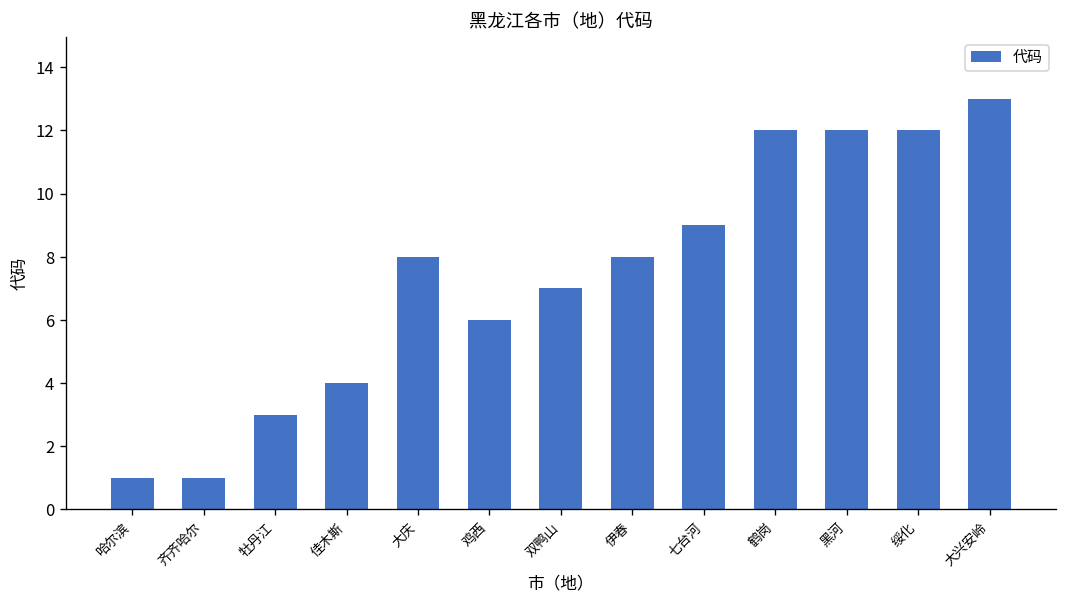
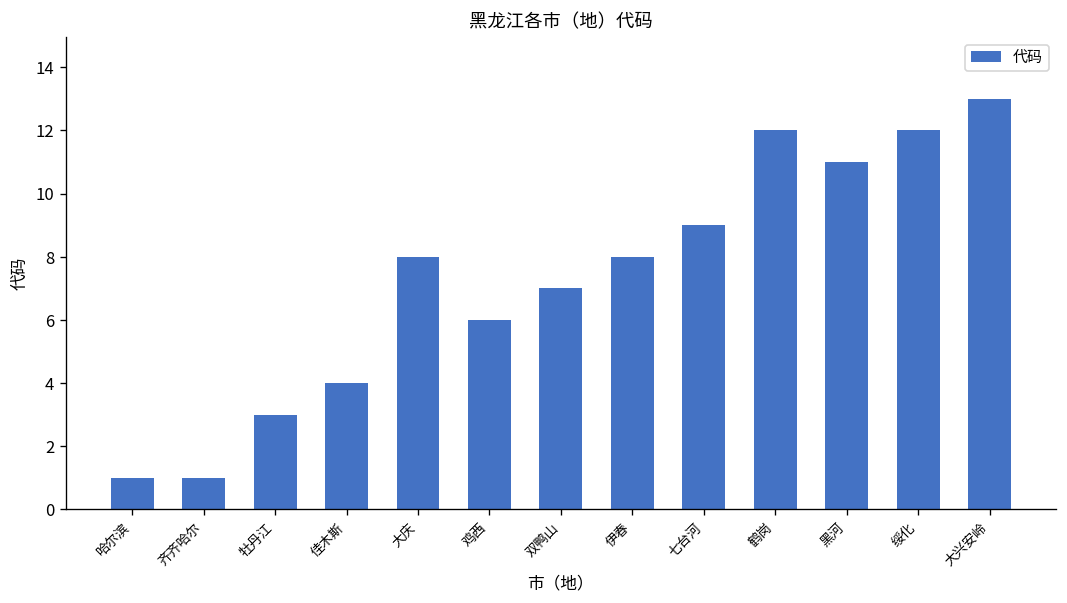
黑河: 12 -> 11
